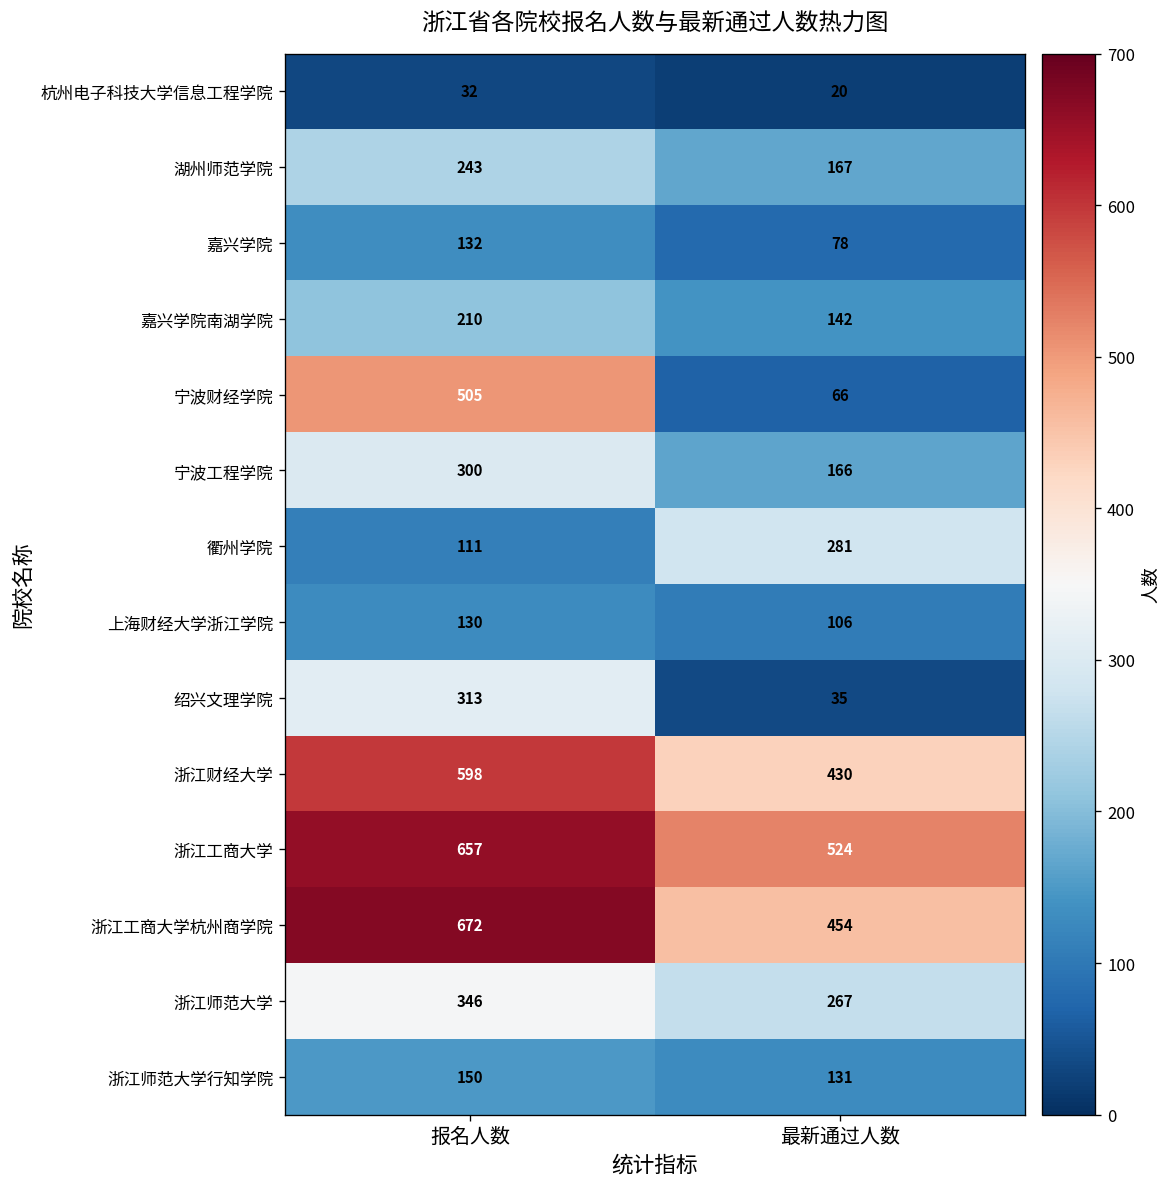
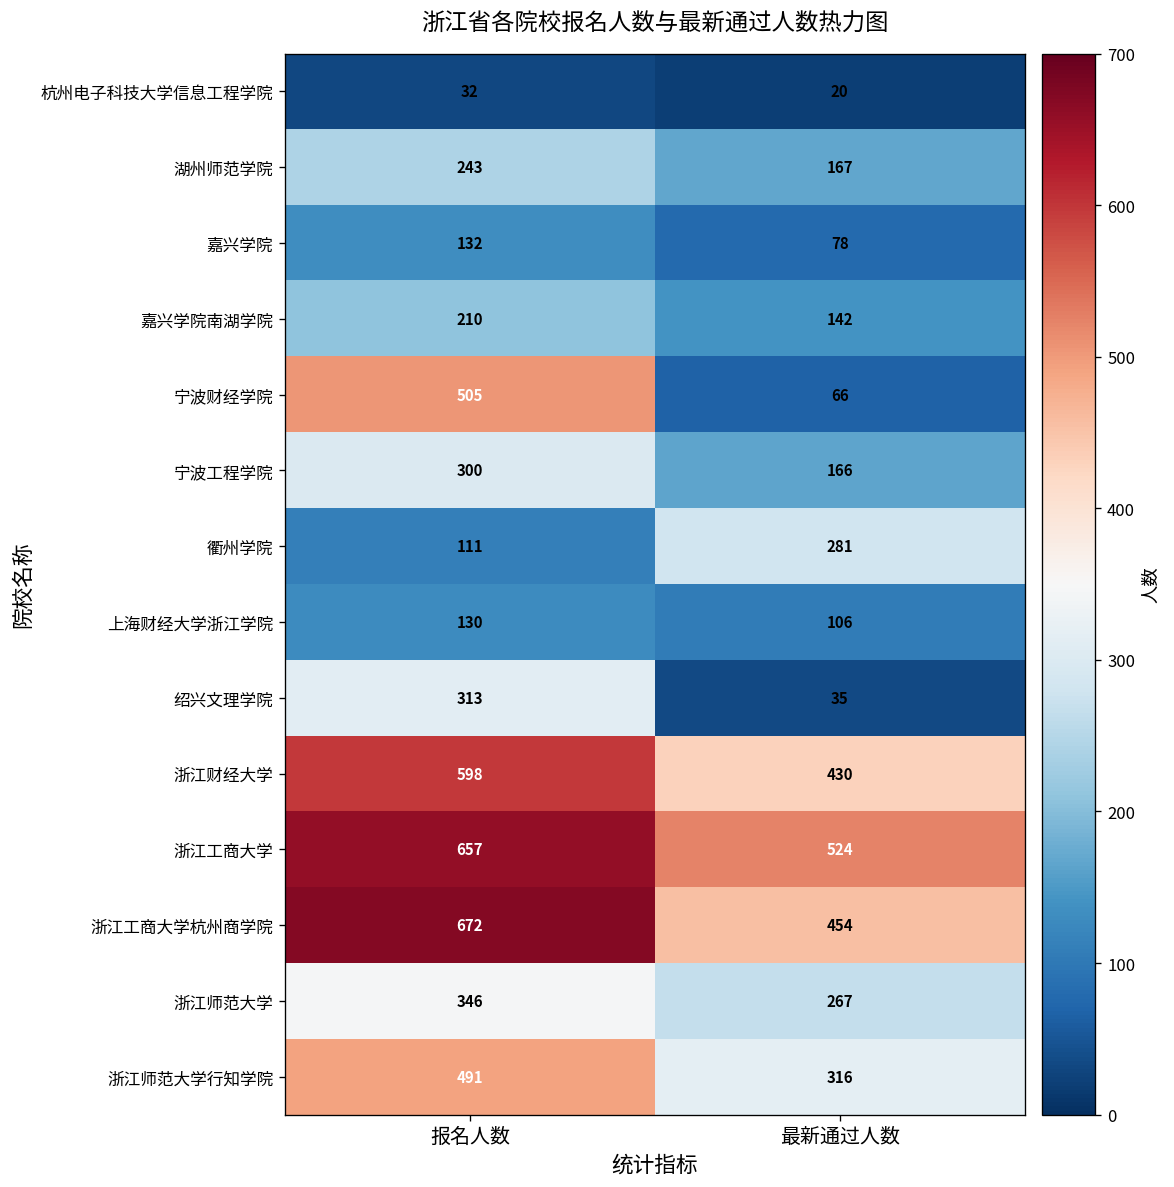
浙江师范大学行知学院, 报名人数: 150 -> 491
浙江师范大学行知学院, 最新通过人数: 131 -> 316
